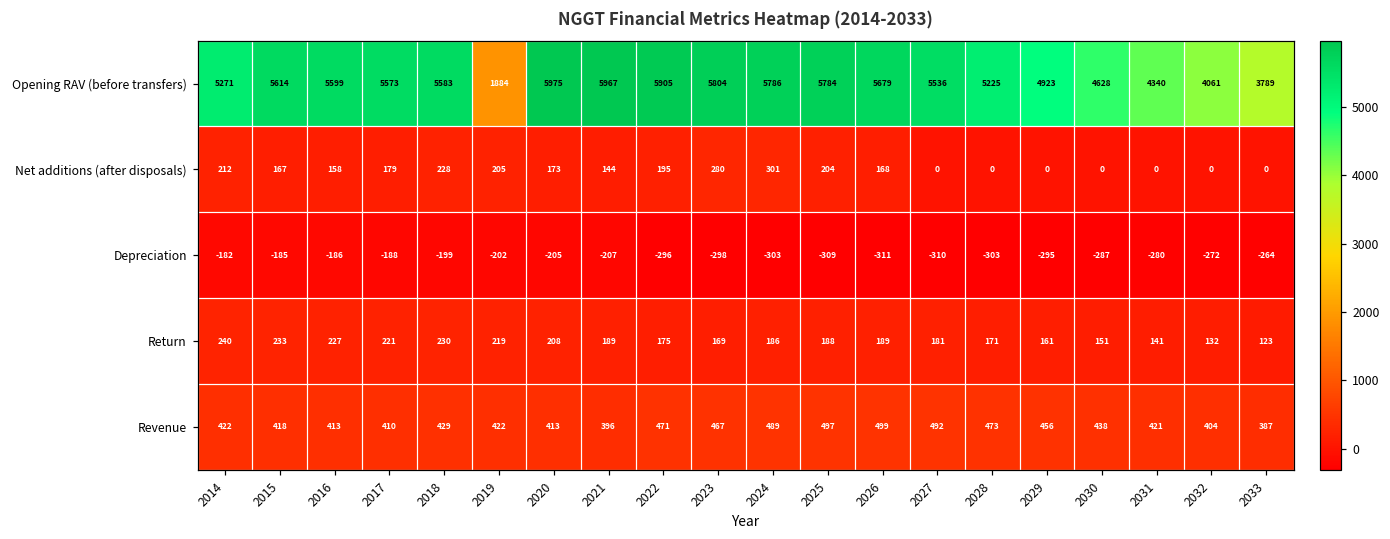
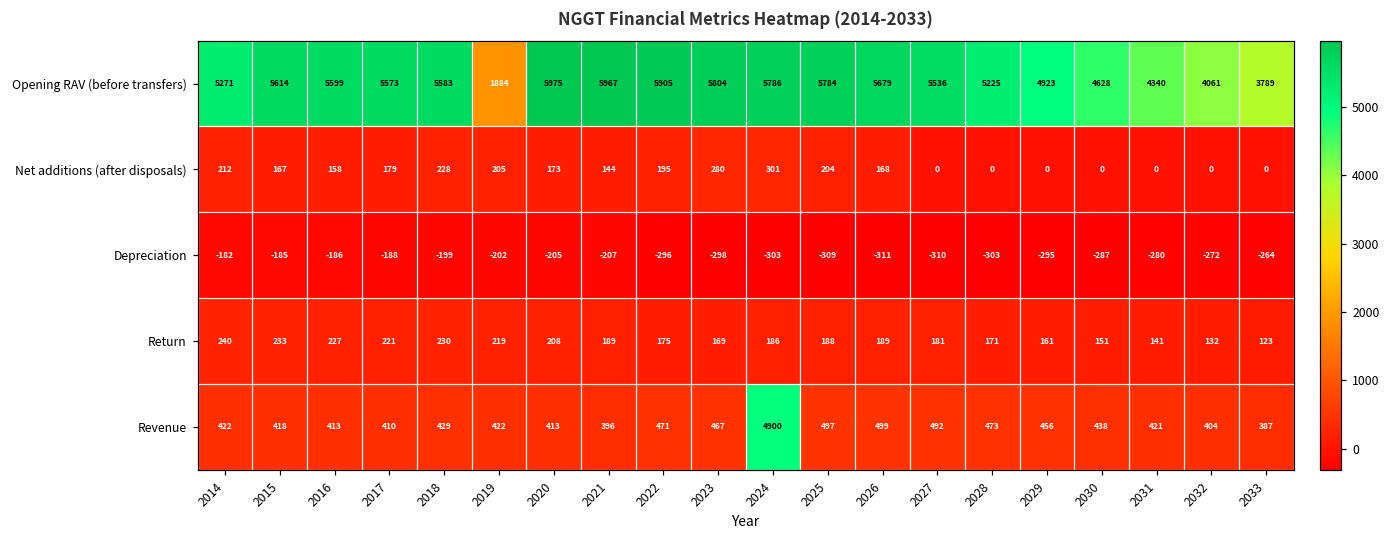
Revenue, 2024: 489 -> 4900
